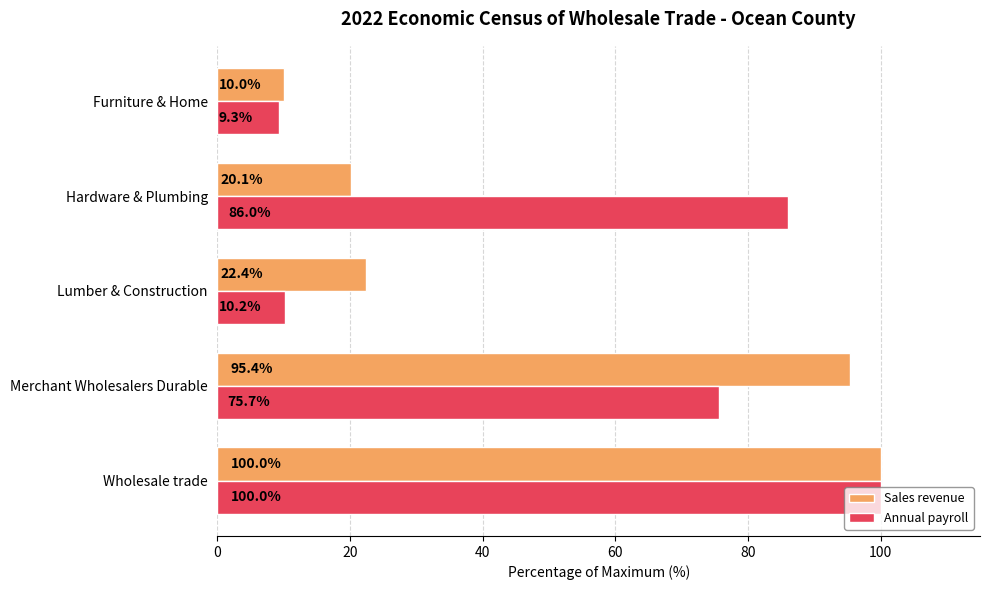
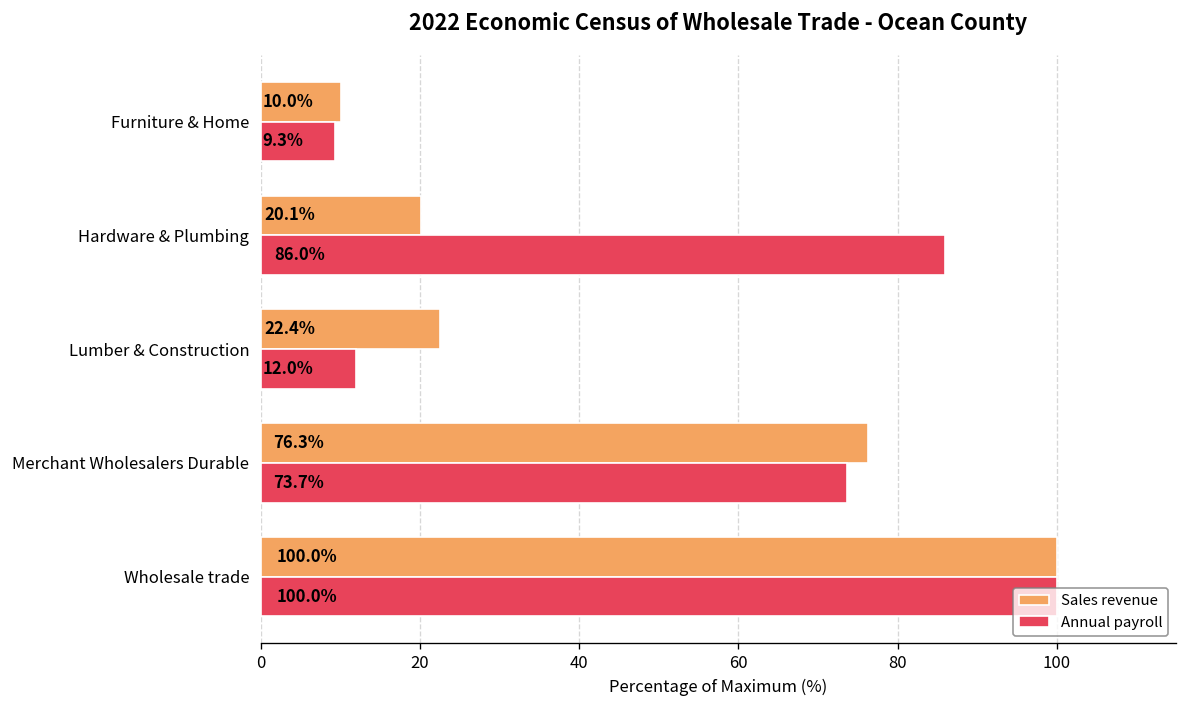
Annual payroll, Lumber & Construction: 10.2% -> 12.0%
Sales revenue, Merchant Wholesalers Durable: 95.4% -> 76.3%
Annual payroll, Merchant Wholesalers Durable: 75.7% -> 73.7%
